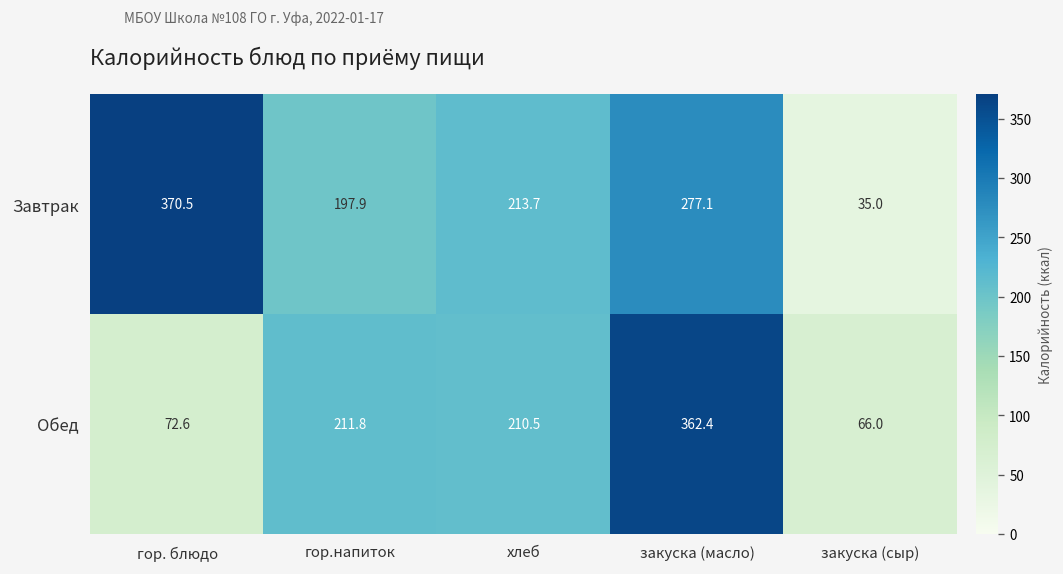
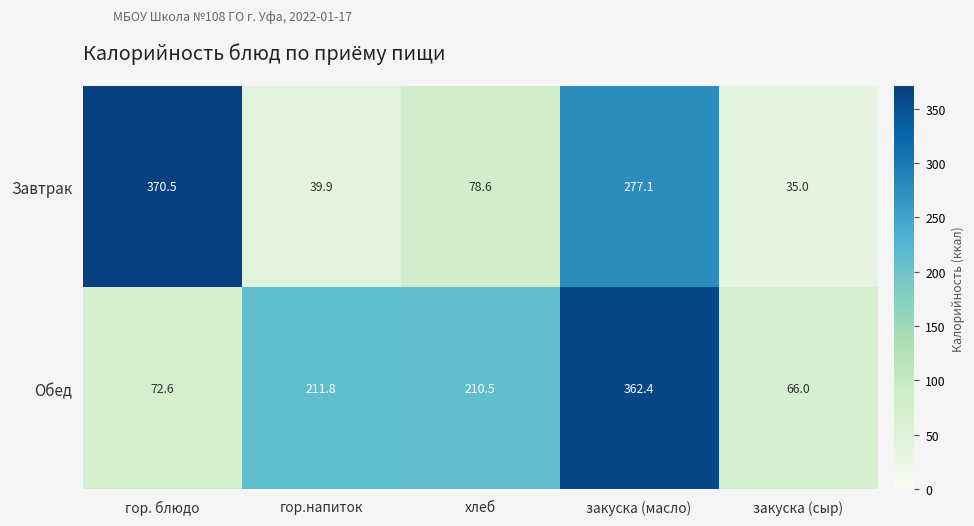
Завтрак, гор.напиток: 197.9 -> 39.9
Завтрак, хлеб: 213.7 -> 78.6
